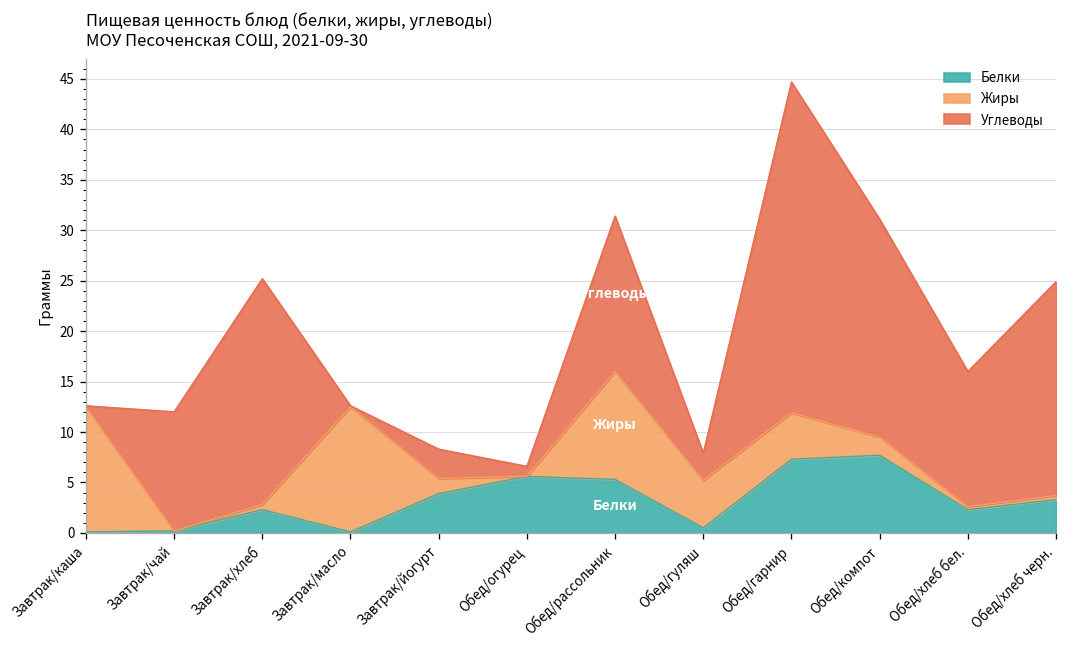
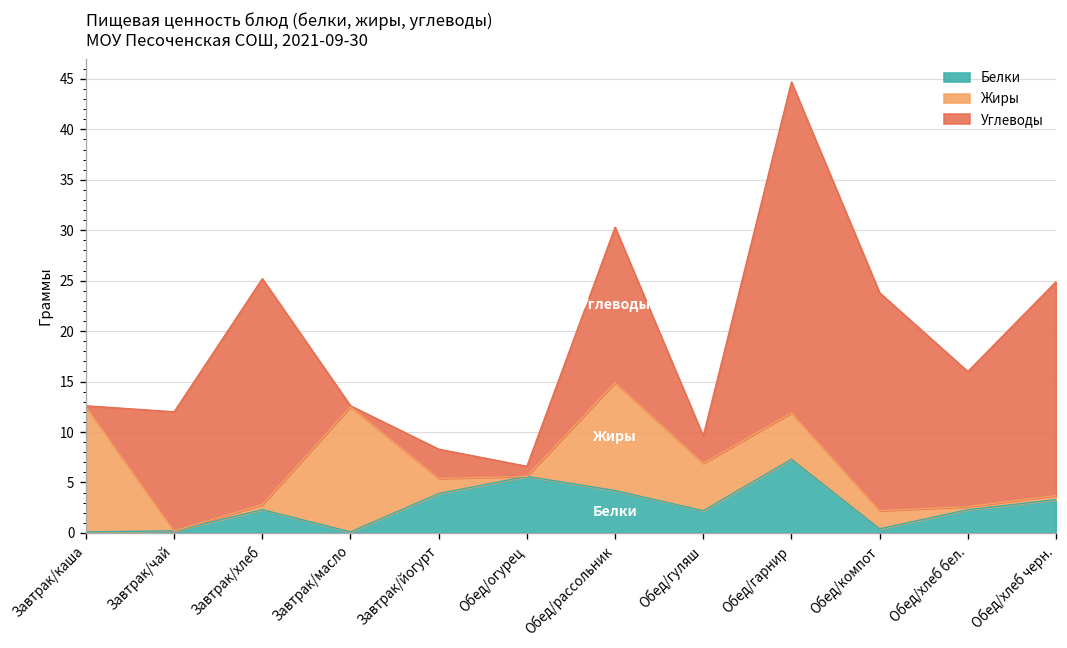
Белки, Обед/рассольник: 5 -> 4
Белки, Обед/гуляш: 1 -> 2
Белки, Обед/компот: 8 -> 0
